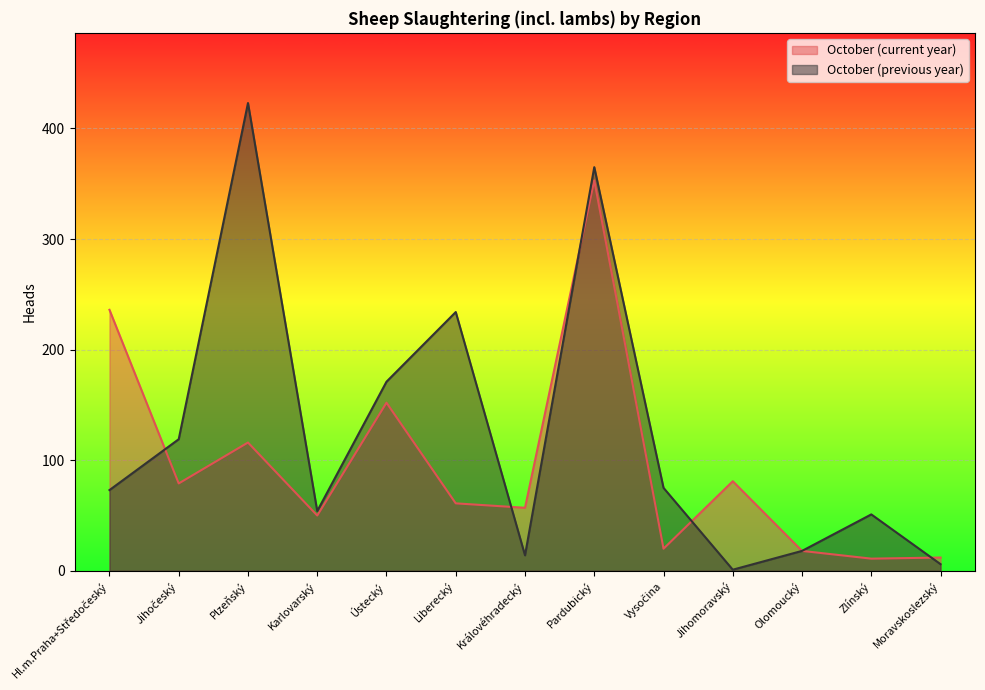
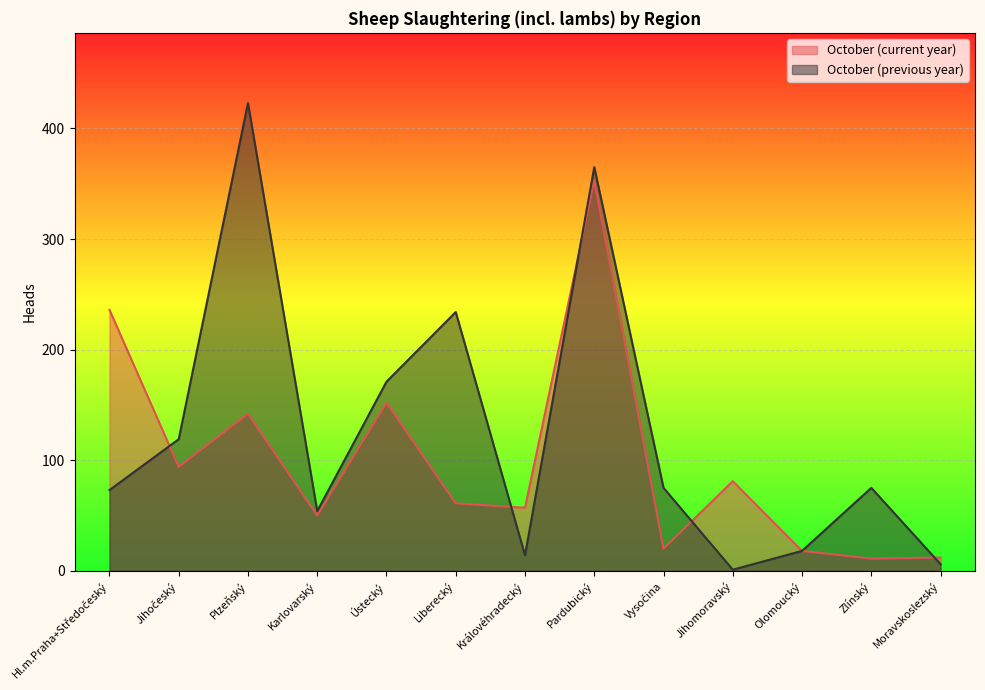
October (current year), Jihočeský: 79 -> 94
October (current year), Plzeňský: 116 -> 142
October (previous year), Zlínský: 51 -> 75
